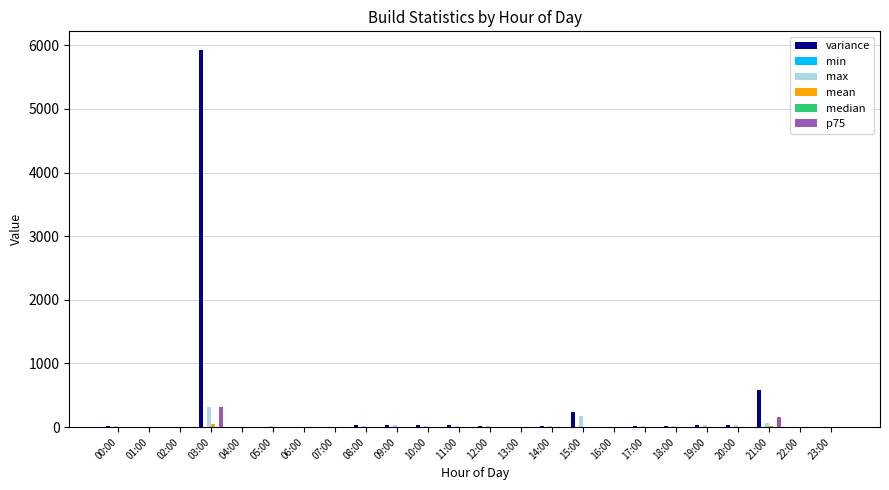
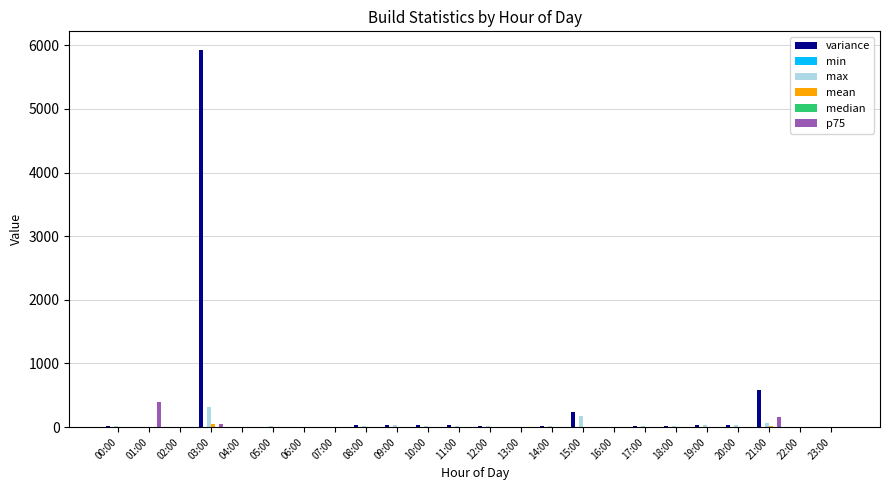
p75, 01:00: 0 -> 400
p75, 03:00: 300 -> 100
